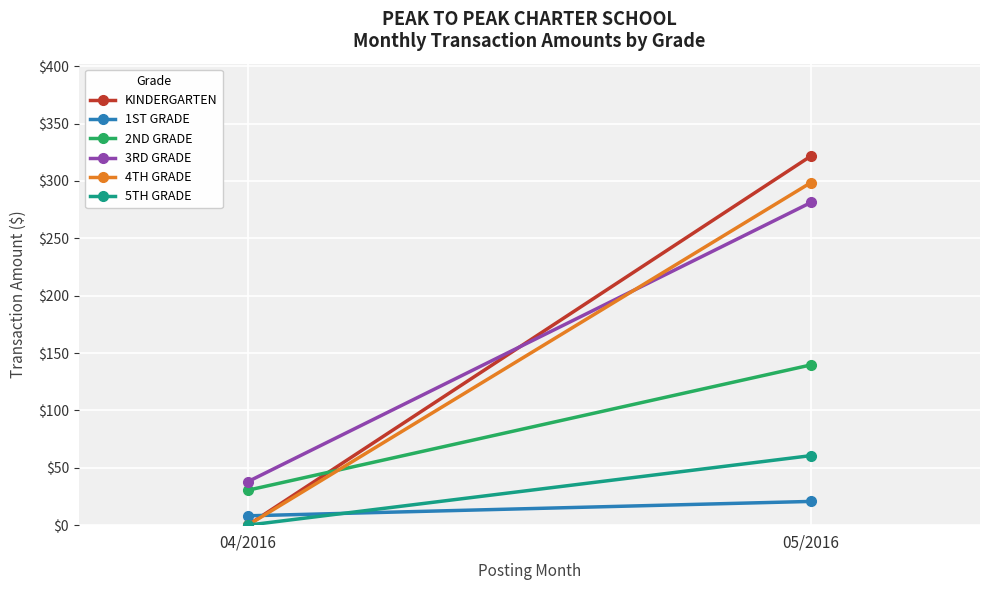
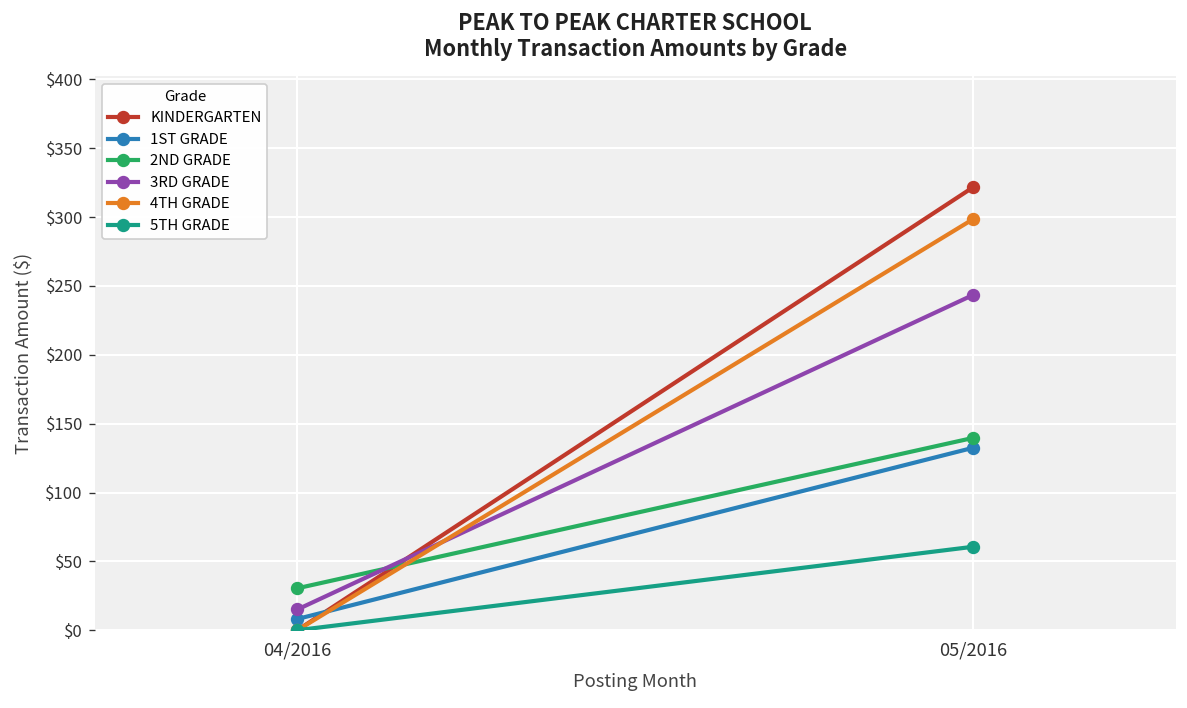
3RD GRADE, 04/2016: $38 -> $15
1ST GRADE, 05/2016: $21 -> $133
3RD GRADE, 05/2016: $281 -> $244
